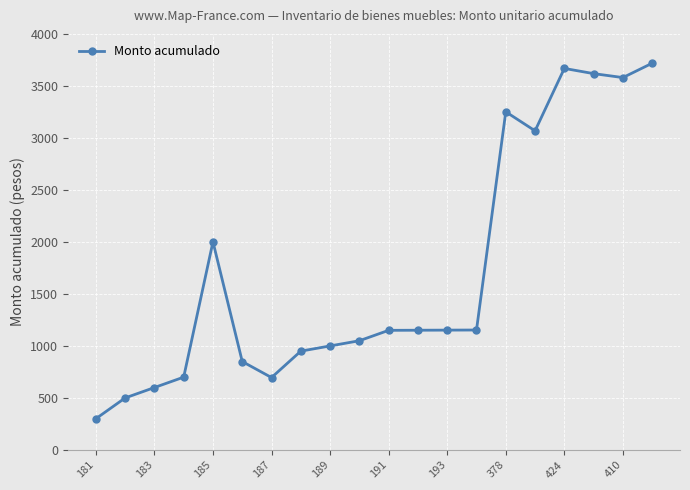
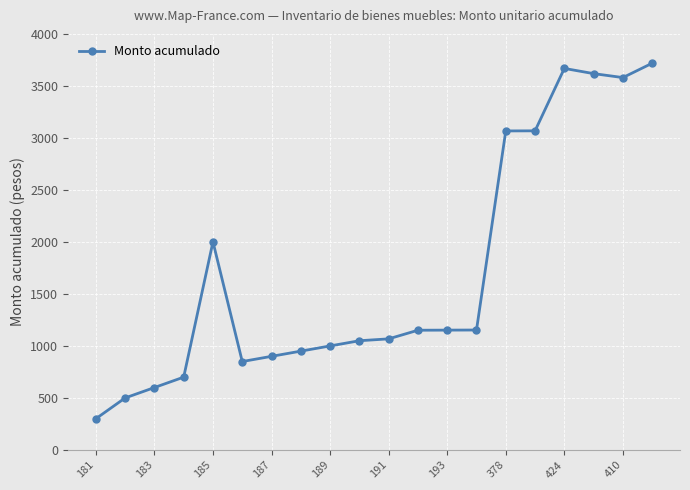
187: 700 -> 900
191: 1150 -> 1070
378: 3250 -> 3070
